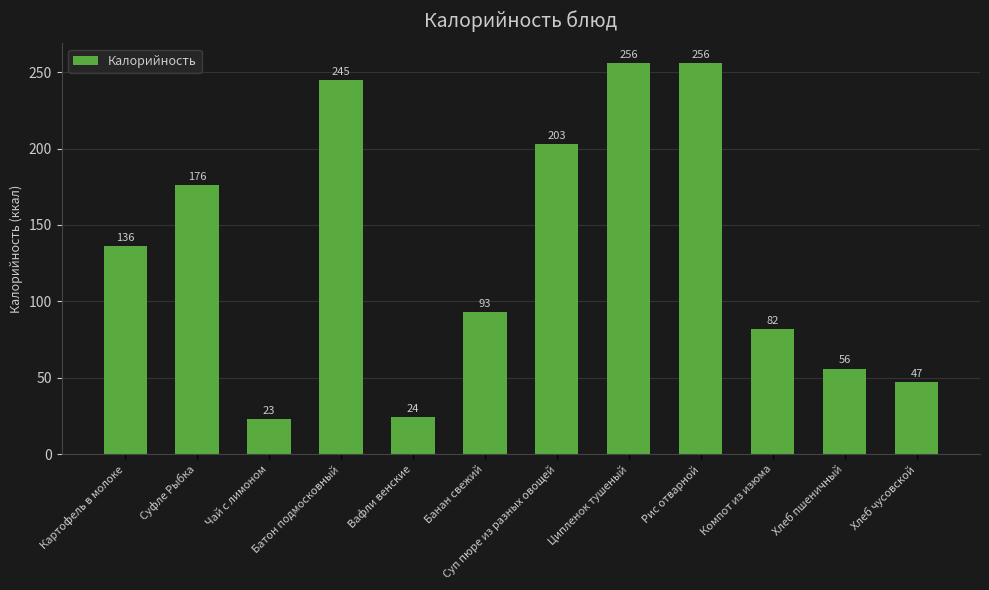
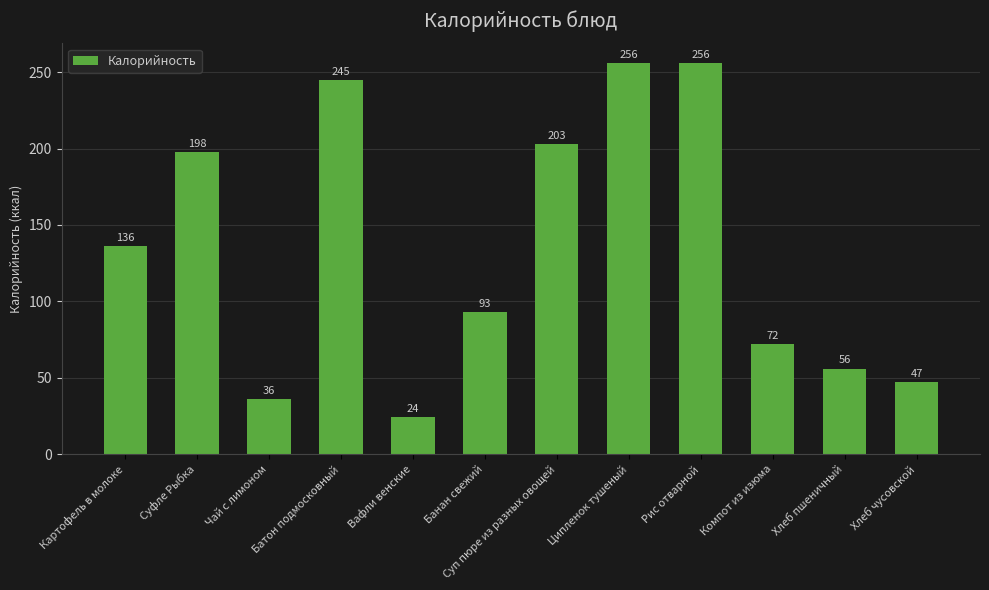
Суфле Рыбка: 176 -> 198
Чай с лимоном: 23 -> 36
Компот из изюма: 82 -> 72
